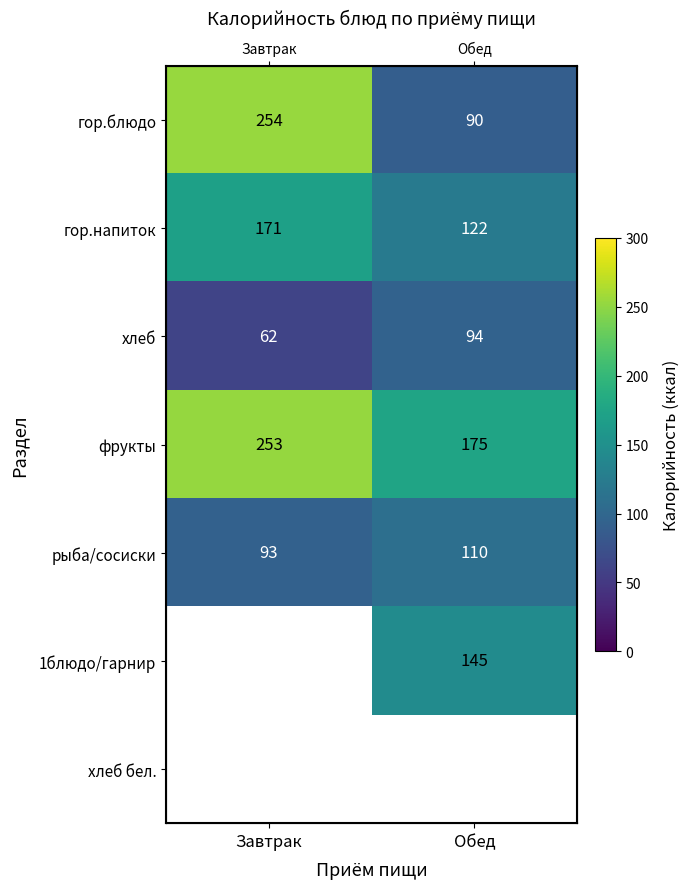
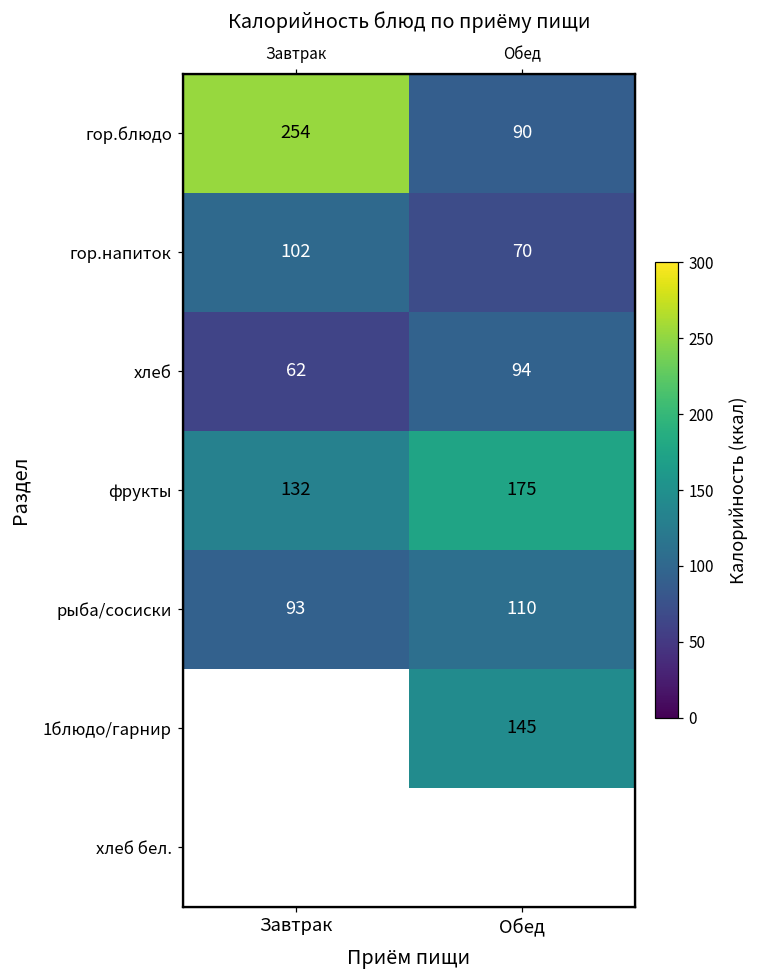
гор.напиток, Завтрак: 171 -> 102
гор.напиток, Обед: 122 -> 70
фрукты, Завтрак: 253 -> 132
